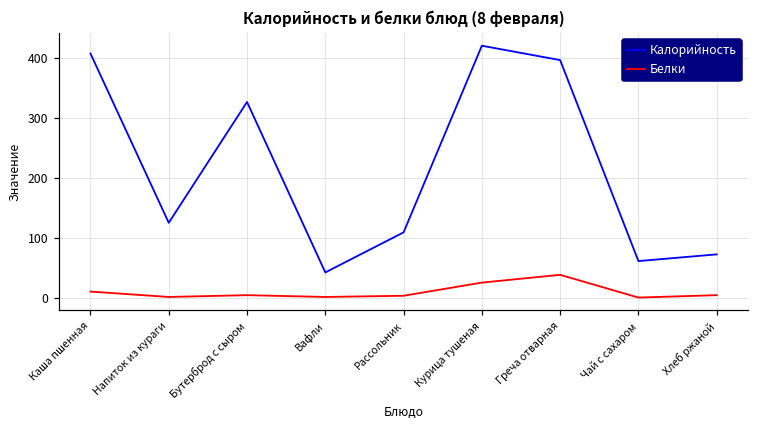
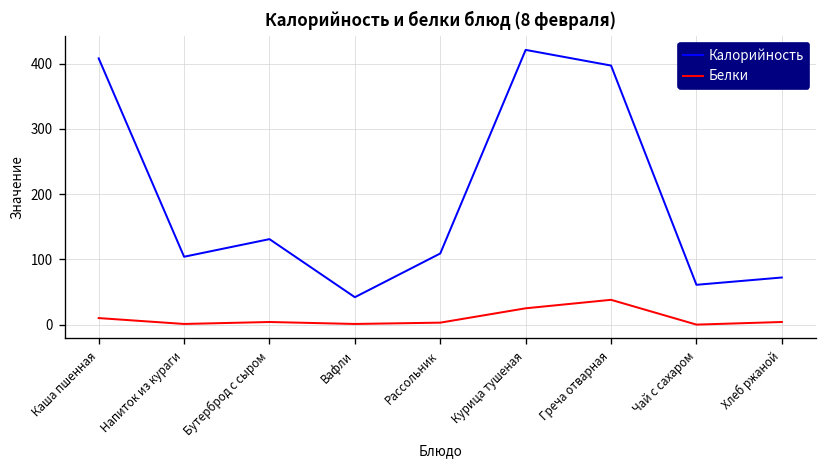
Калорийность, Напиток из кураги: 130 -> 100
Калорийность, Бутерброд с сыром: 330 -> 130
